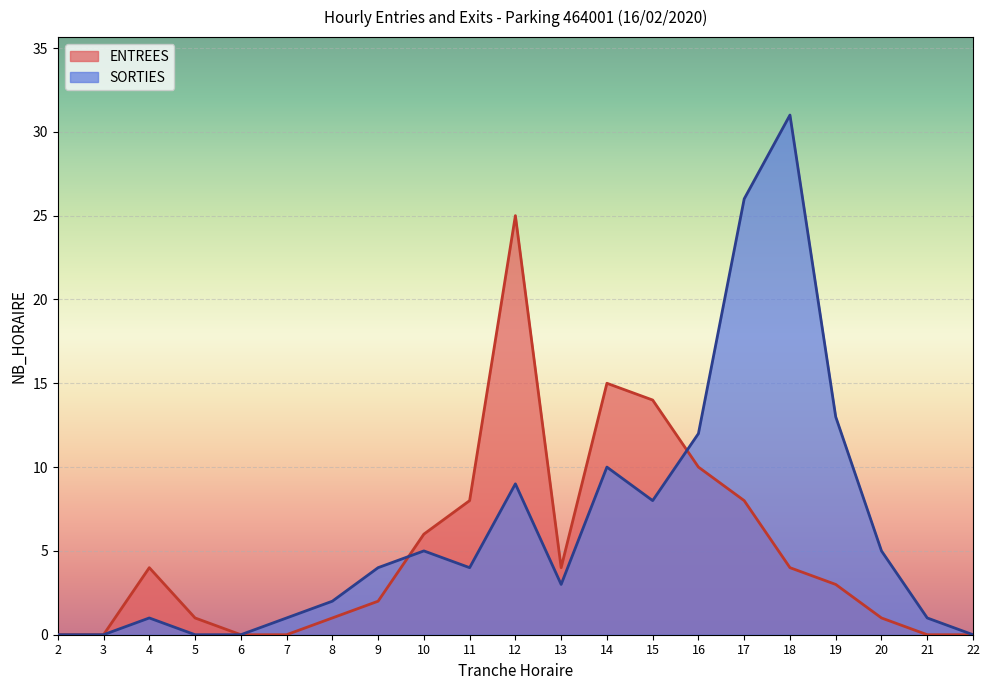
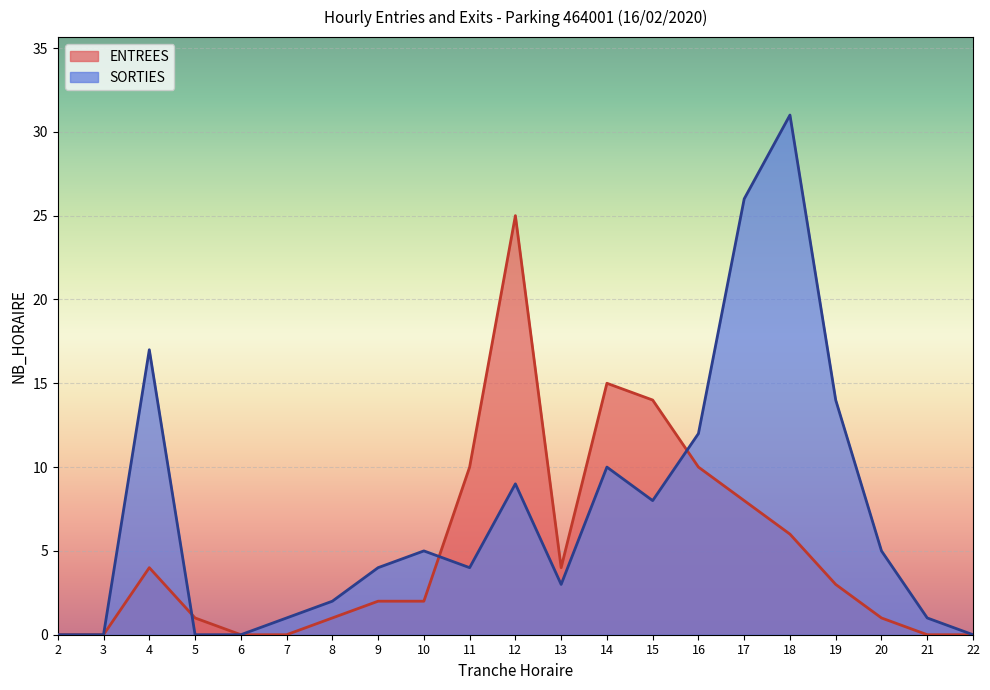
SORTIES, 4: 1 -> 17
ENTREES, 10: 6 -> 2
ENTREES, 11: 8 -> 10
ENTREES, 18: 4 -> 6
SORTIES, 19: 13 -> 14
